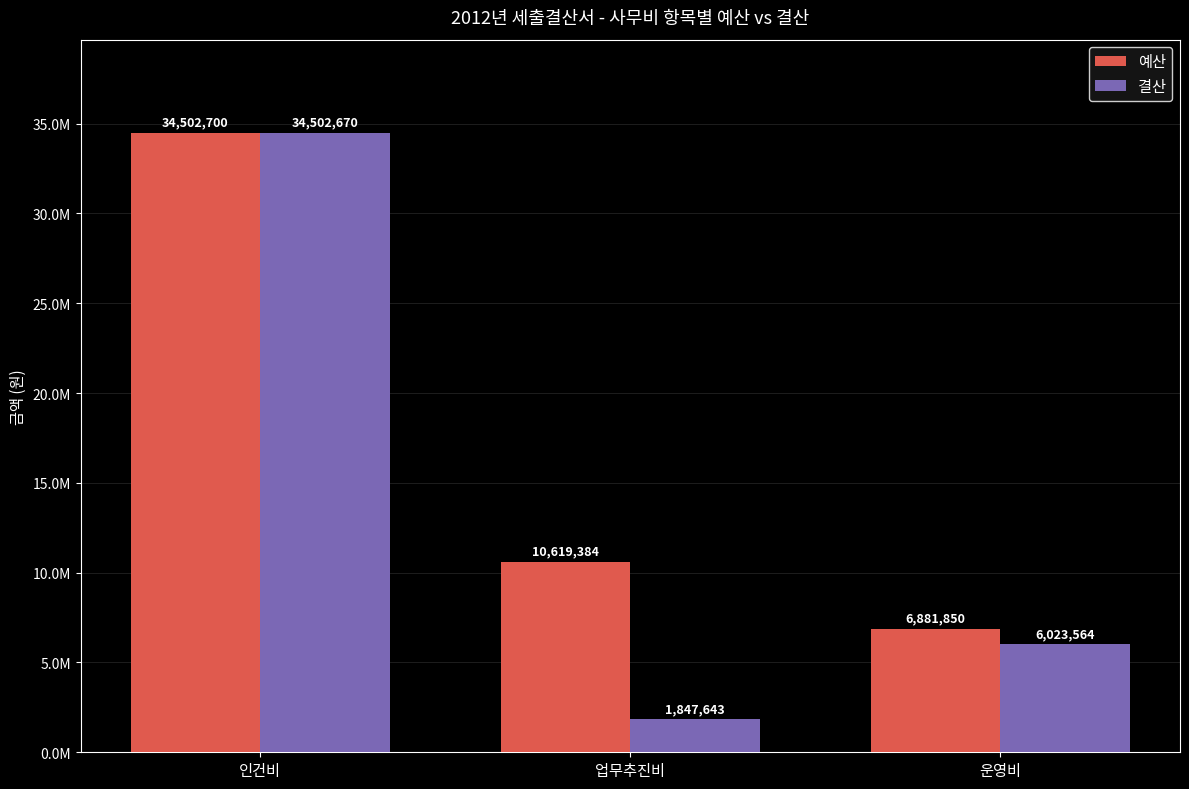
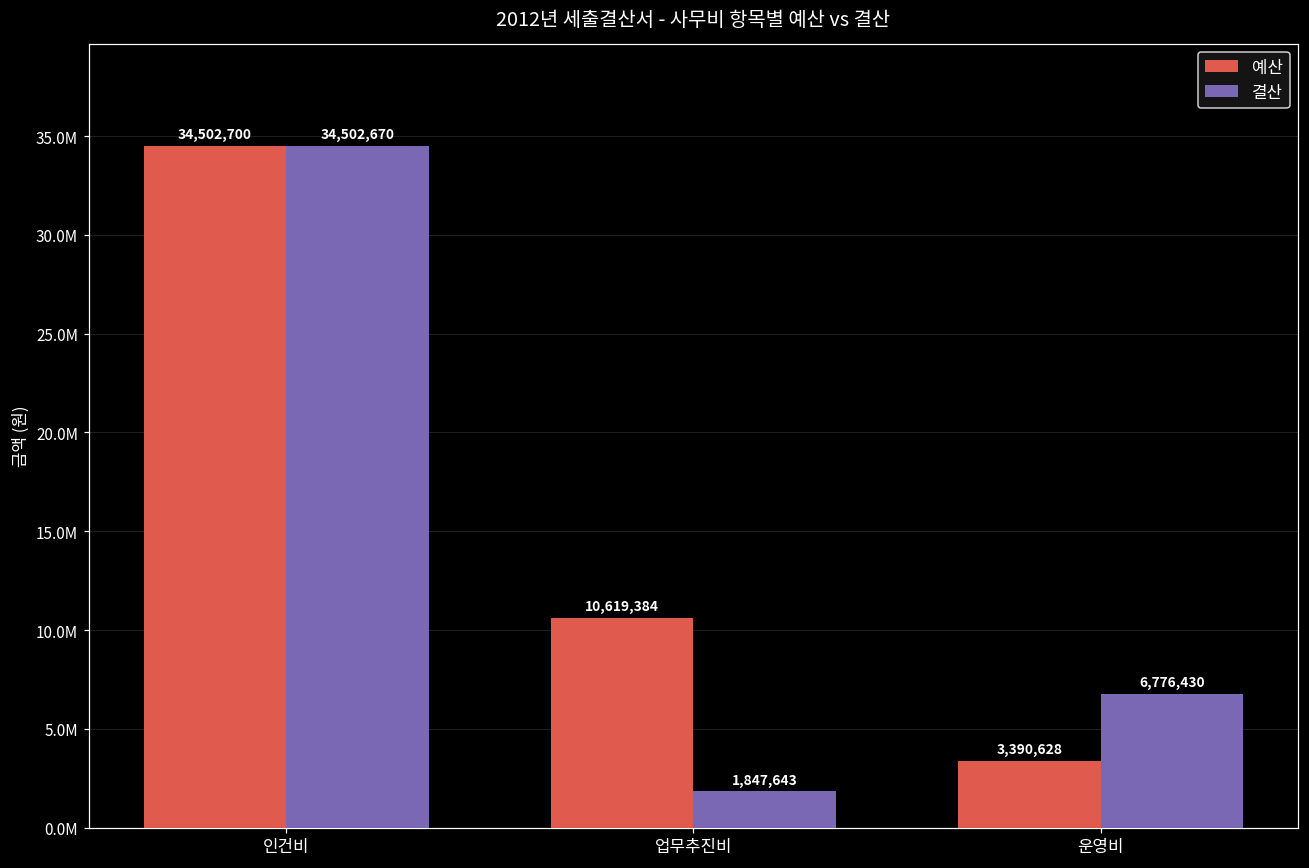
예산, 운영비: 6,881,850 -> 3,390,628
결산, 운영비: 6,023,564 -> 6,776,430
